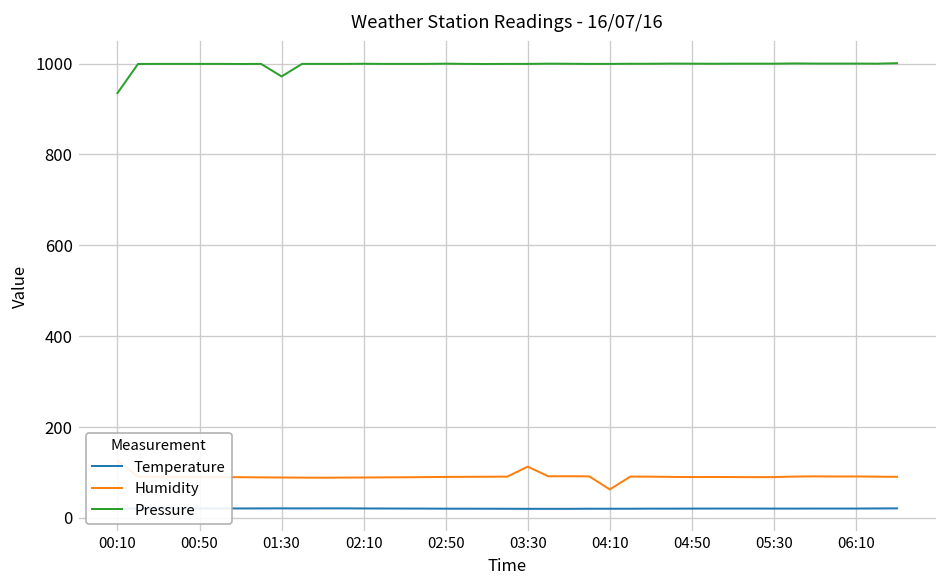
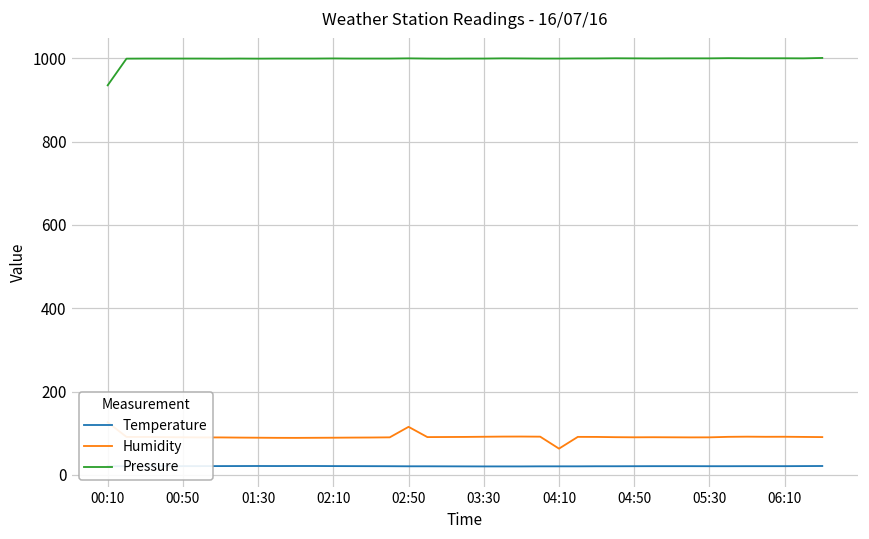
Pressure, 01:30: 970 -> 1000
Humidity, 02:50: 90 -> 120
Humidity, 03:30: 110 -> 90
